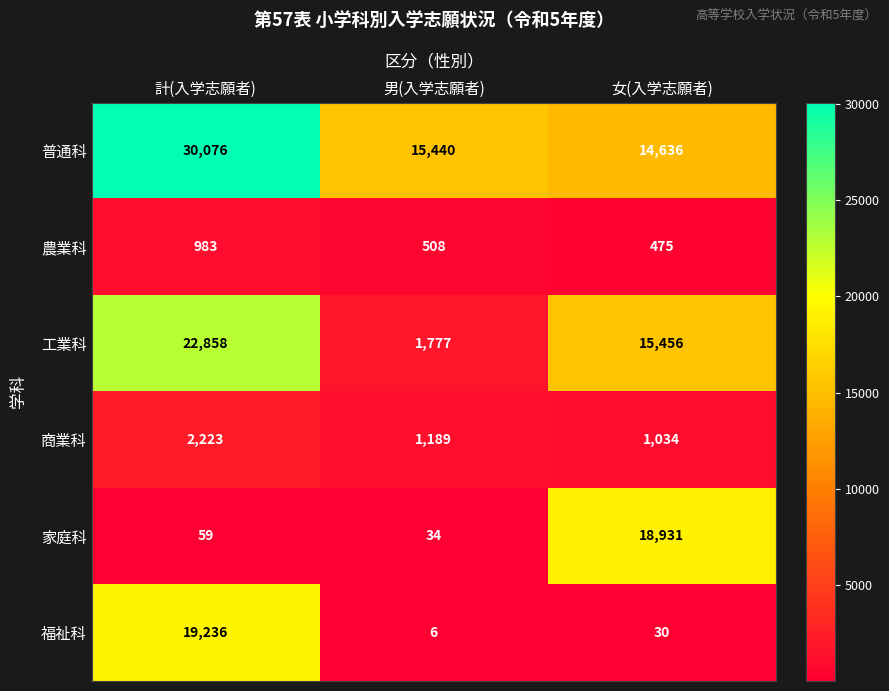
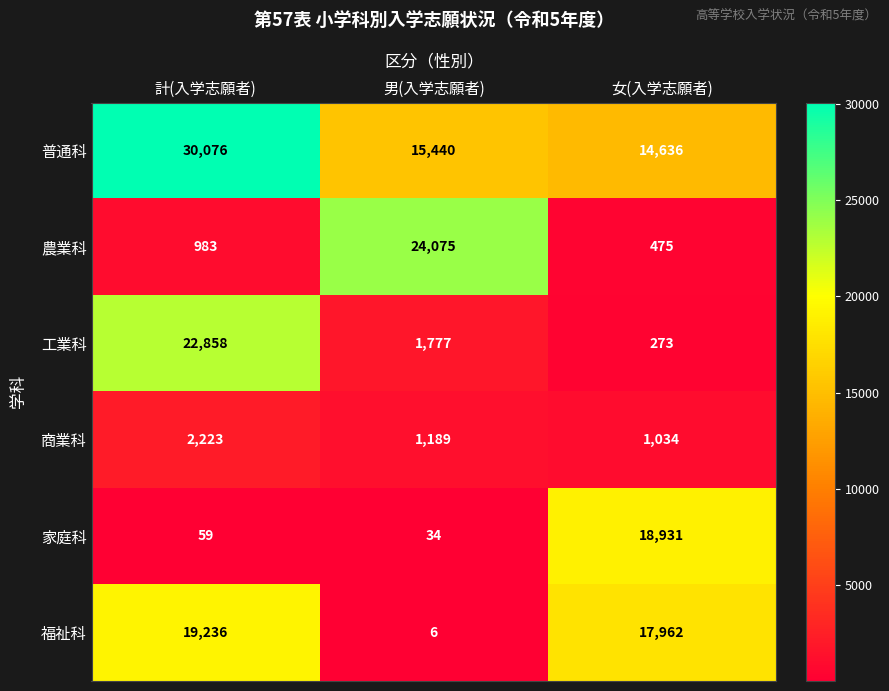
農業科, 男(入学志願者): 508 -> 24,075
工業科, 女(入学志願者): 15,456 -> 273
福祉科, 女(入学志願者): 30 -> 17,962
